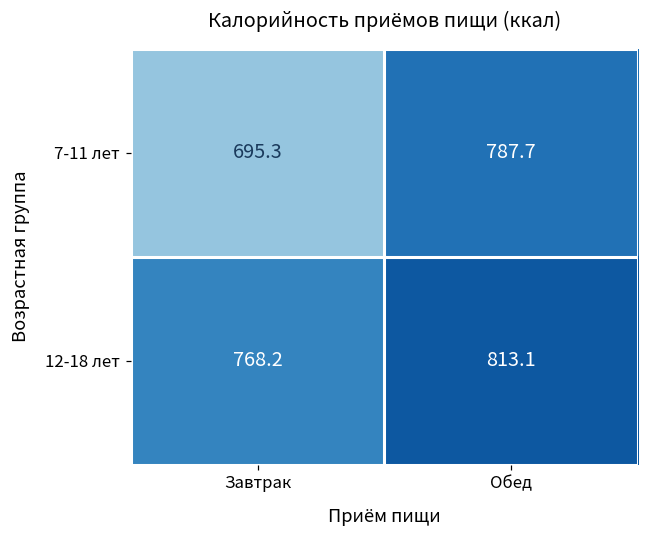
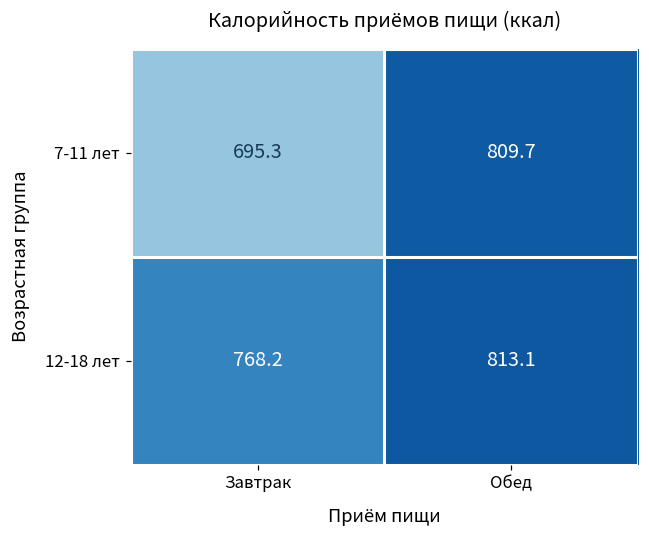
7-11 лет, Обед: 787.7 -> 809.7
